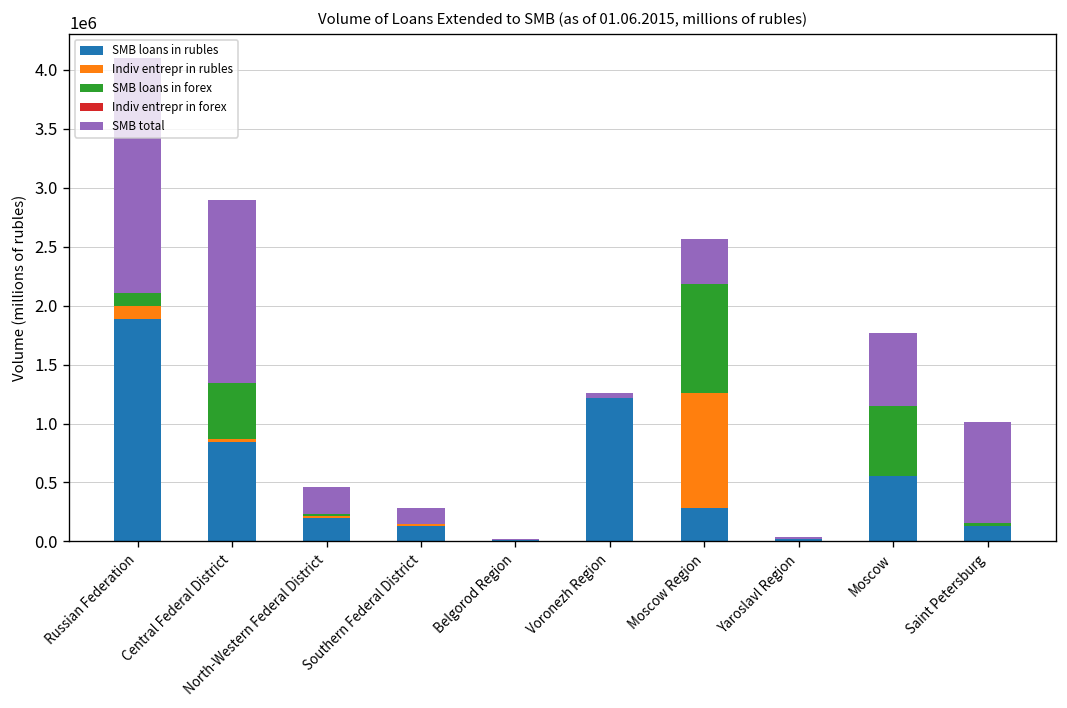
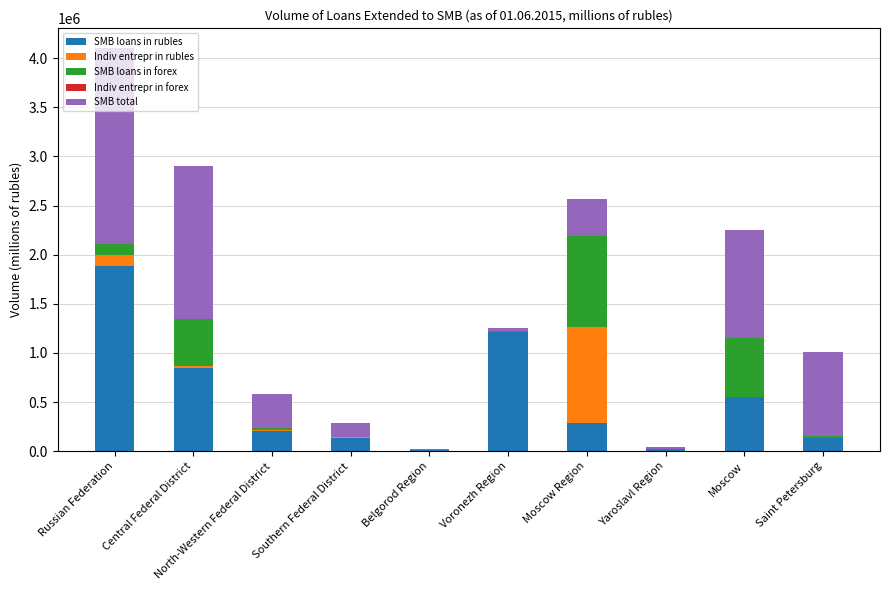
SMB total, North-Western Federal District: 200000 -> 300000
SMB total, Moscow: 600000 -> 1100000
